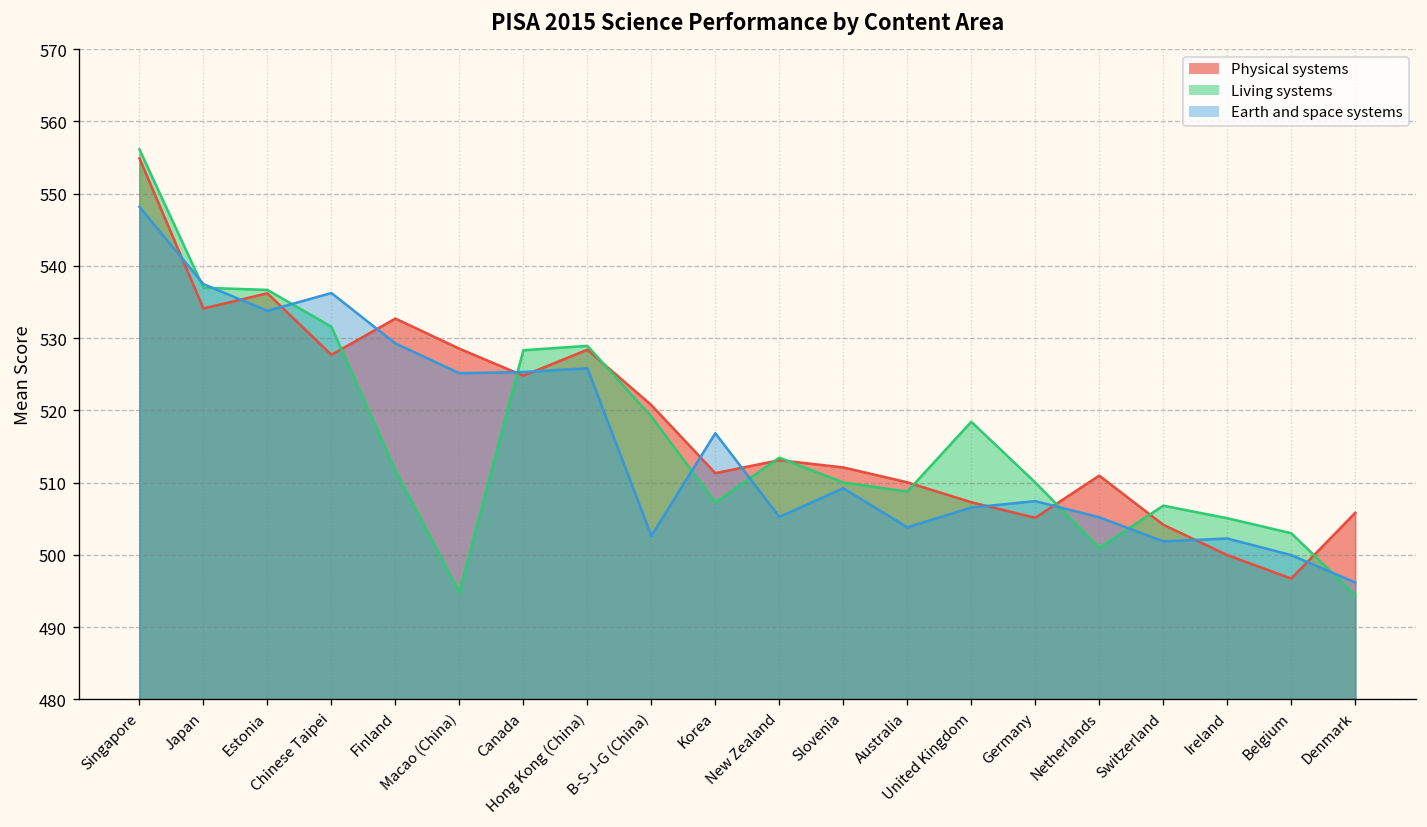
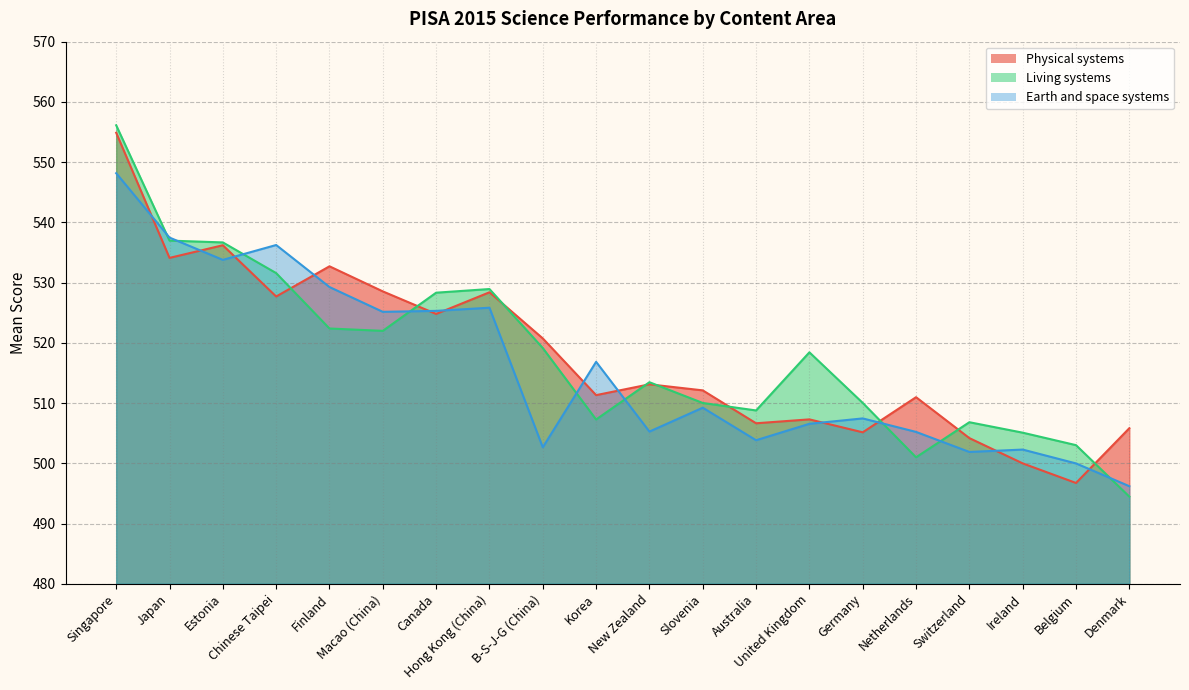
Living systems, Finland: 512 -> 522
Living systems, Macao (China): 495 -> 522
Physical systems, Australia: 510 -> 507
